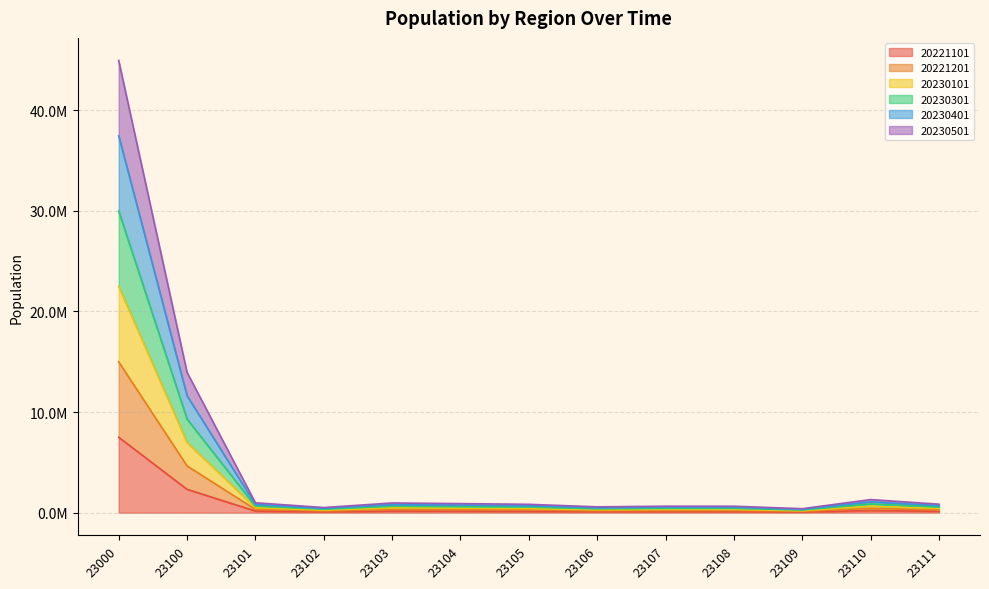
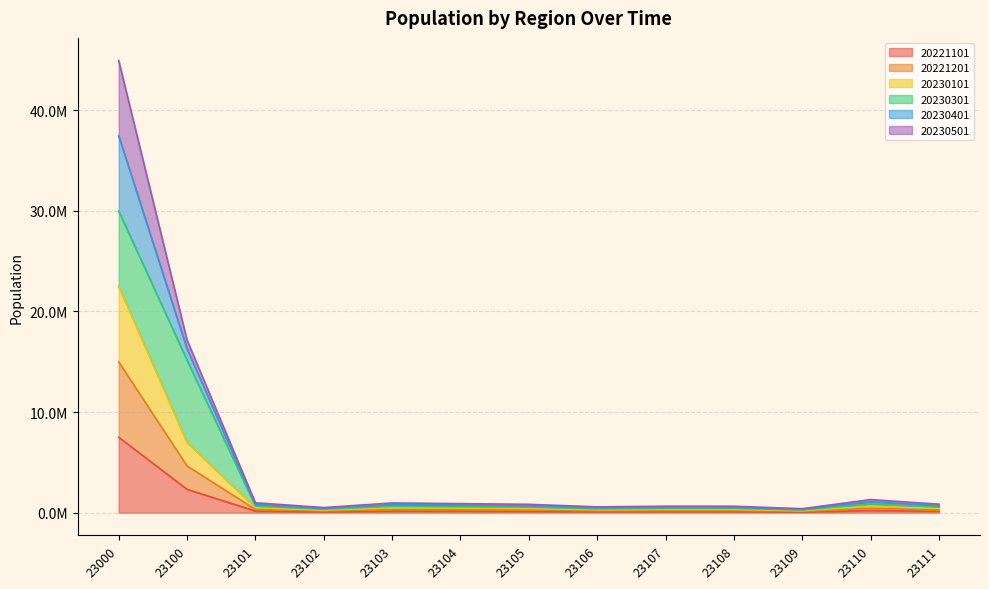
20230301, 23100: 2300000 -> 8200000
20230401, 23100: 2300000 -> 1100000
20230501, 23100: 2300000 -> 900000
